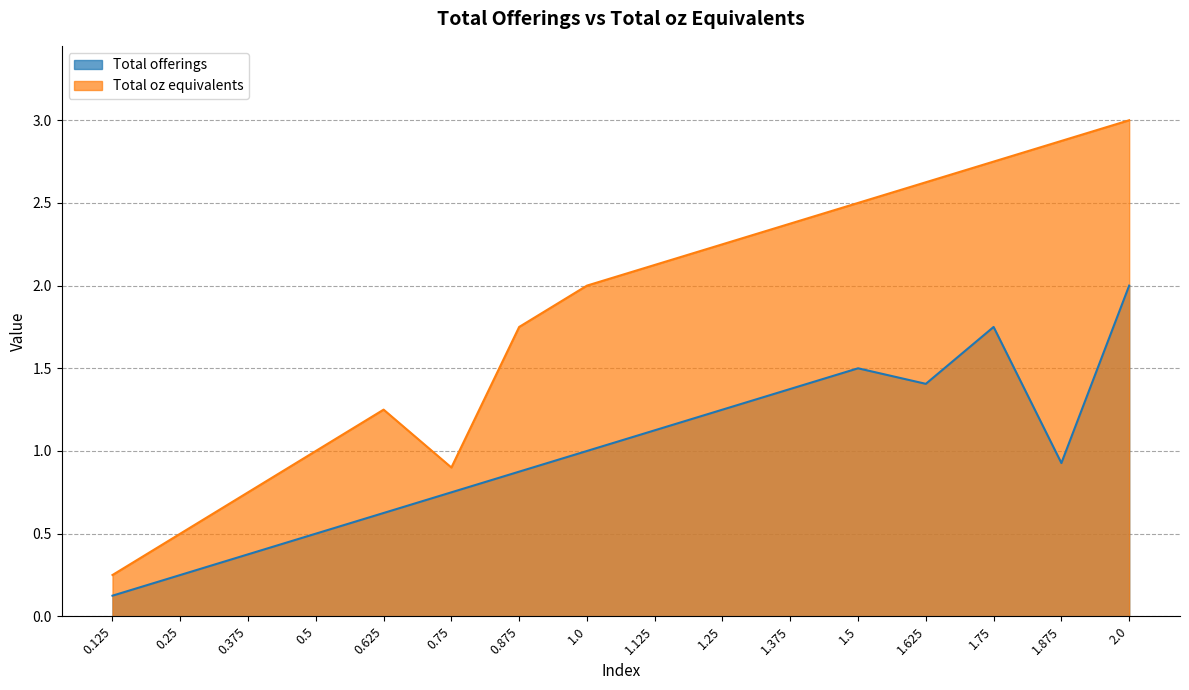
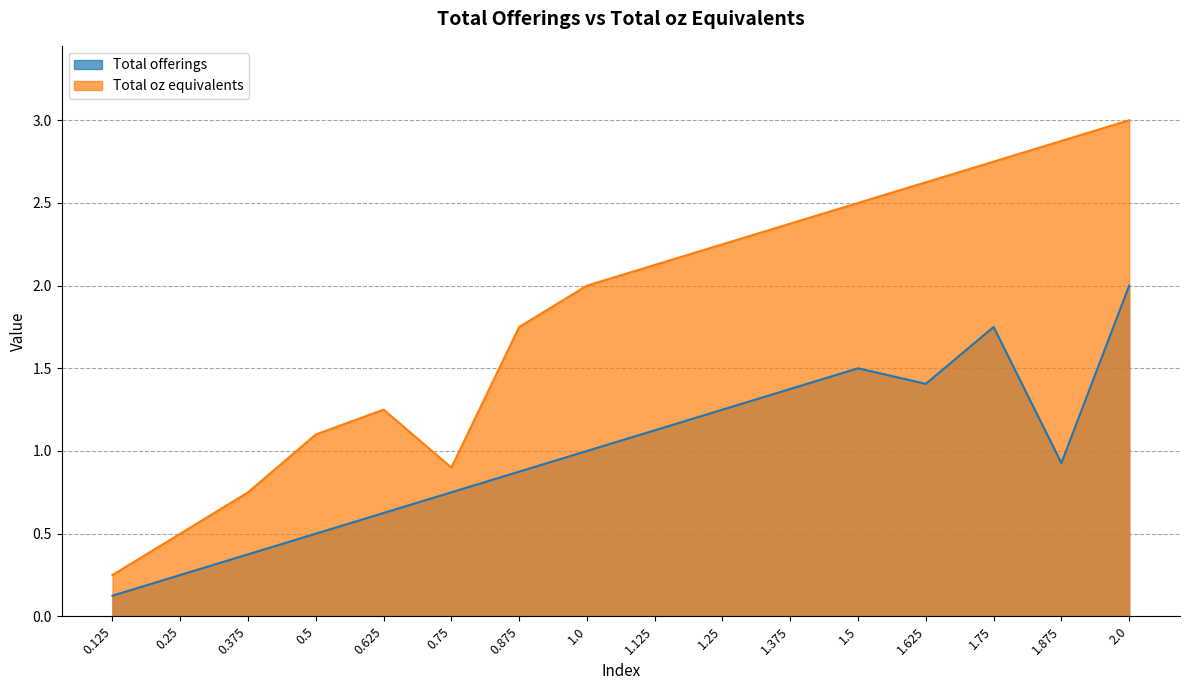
Total oz equivalents, 0.5: 1.0 -> 1.1
